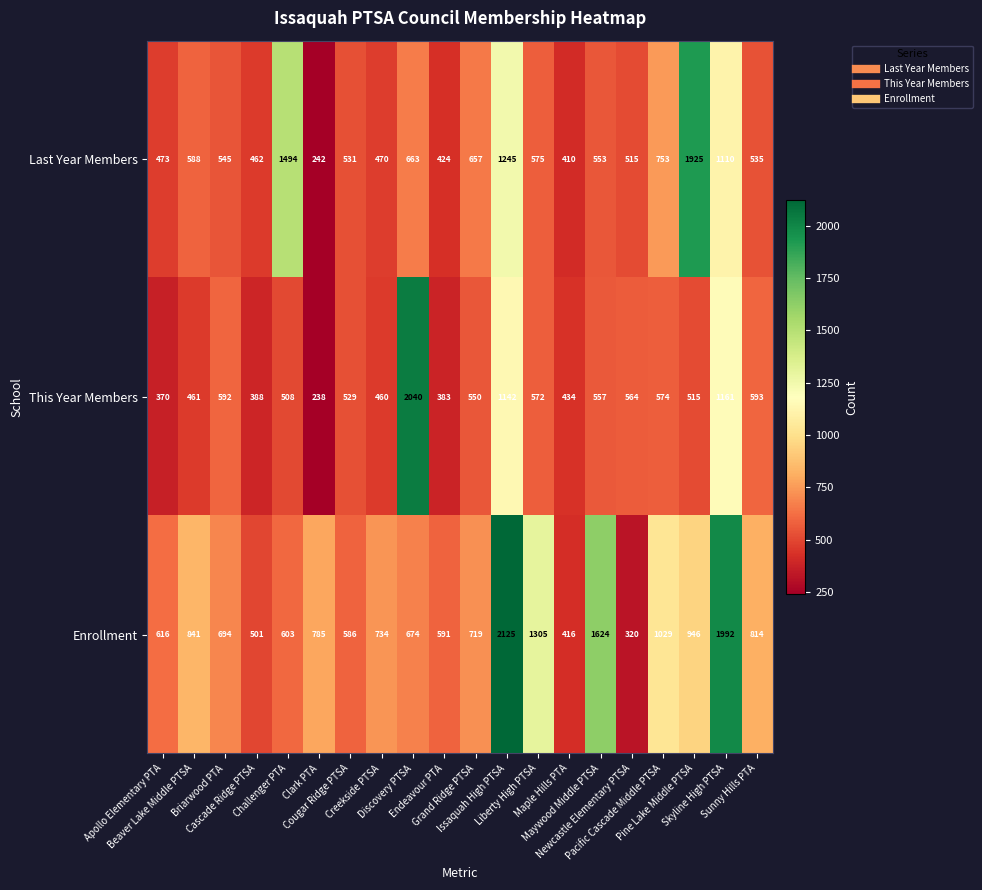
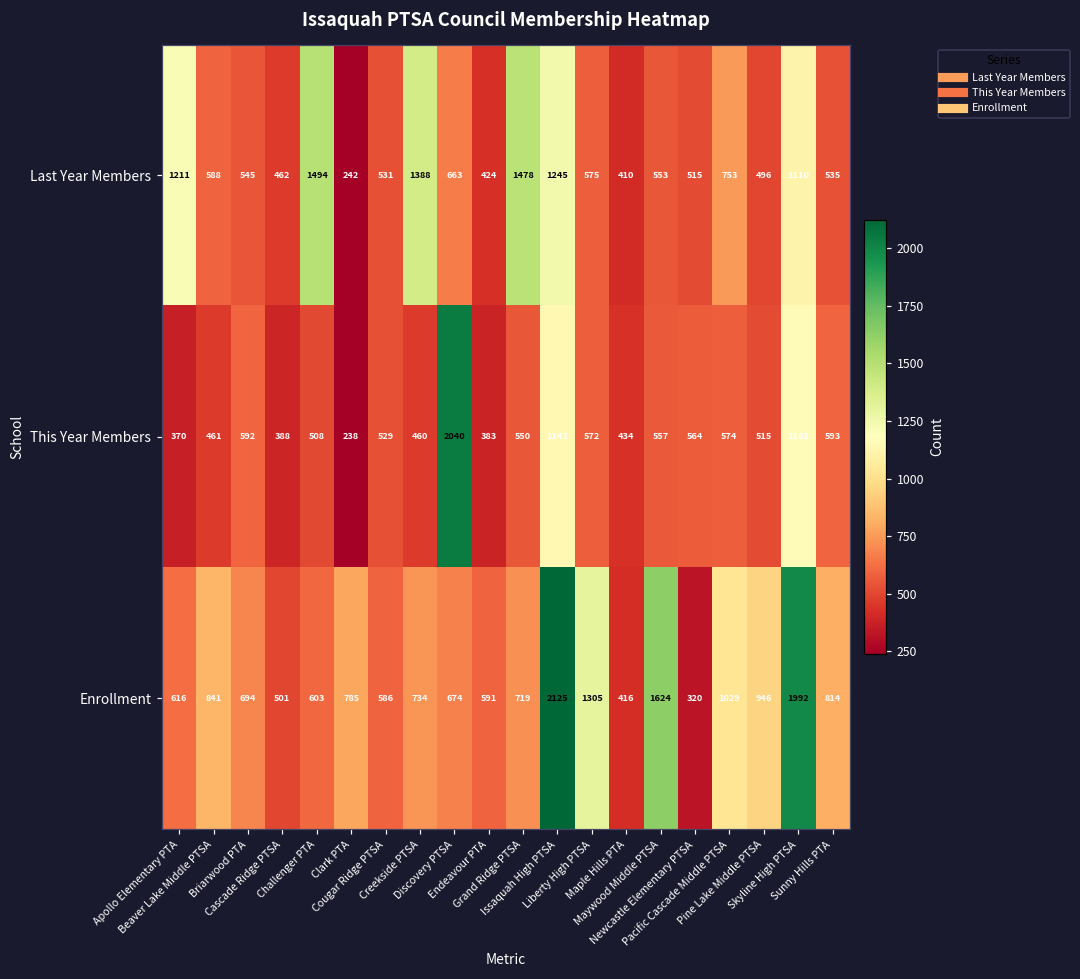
Last Year Members, Apollo Elementary PTA: 473 -> 1211
Last Year Members, Creekside PTSA: 470 -> 1388
Last Year Members, Grand Ridge PTSA: 657 -> 1478
Last Year Members, Pine Lake Middle PTSA: 1925 -> 496
